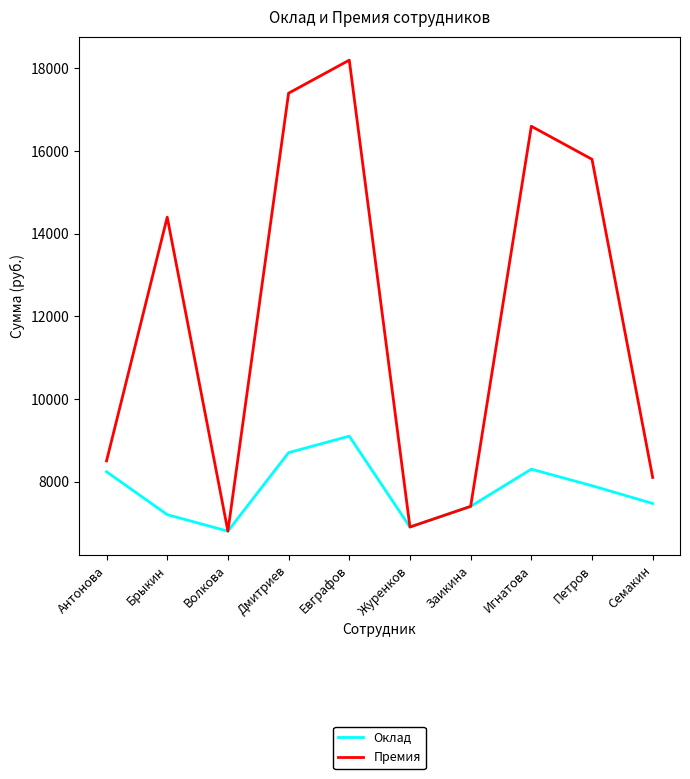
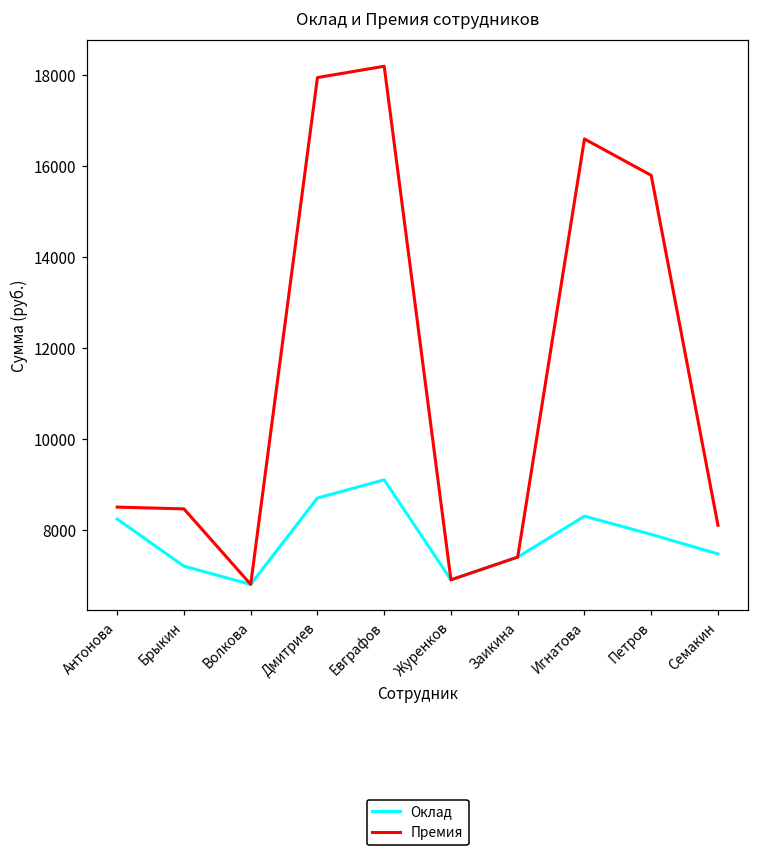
Премия, Брыкин: 14400 -> 8500
Премия, Дмитриев: 17400 -> 18000
